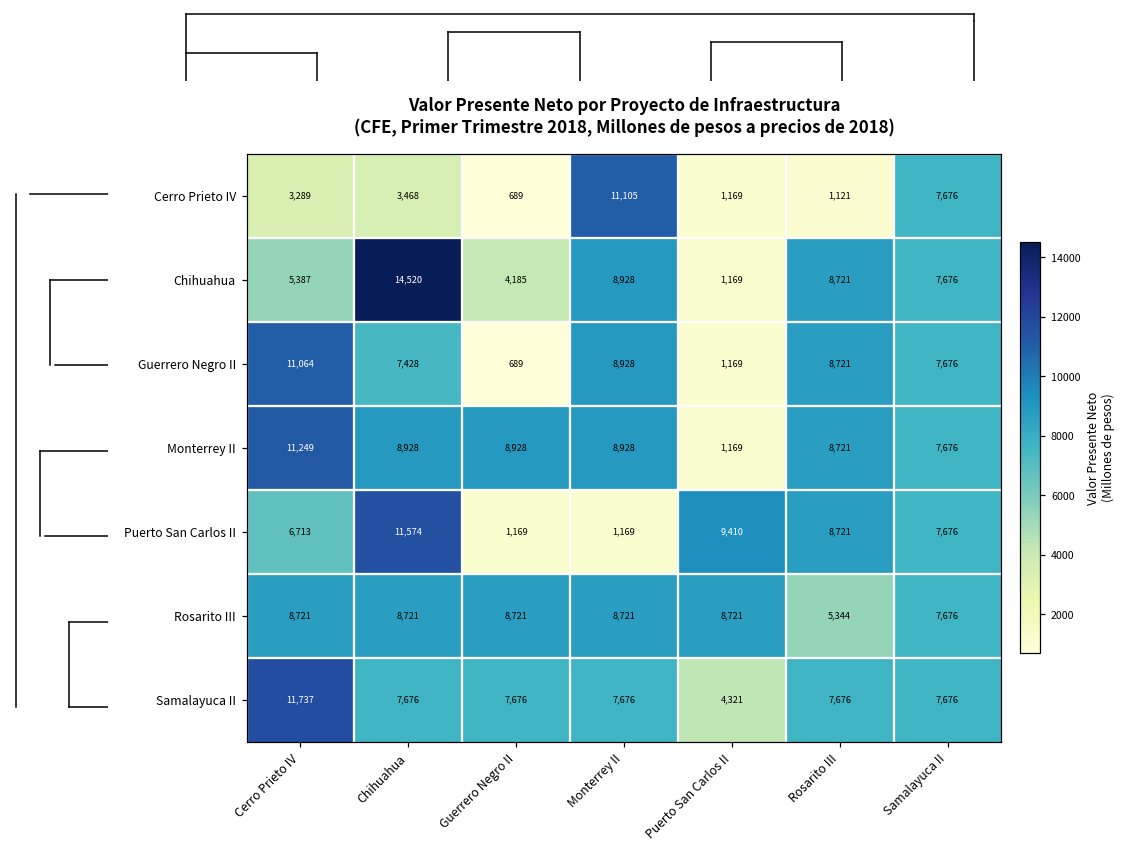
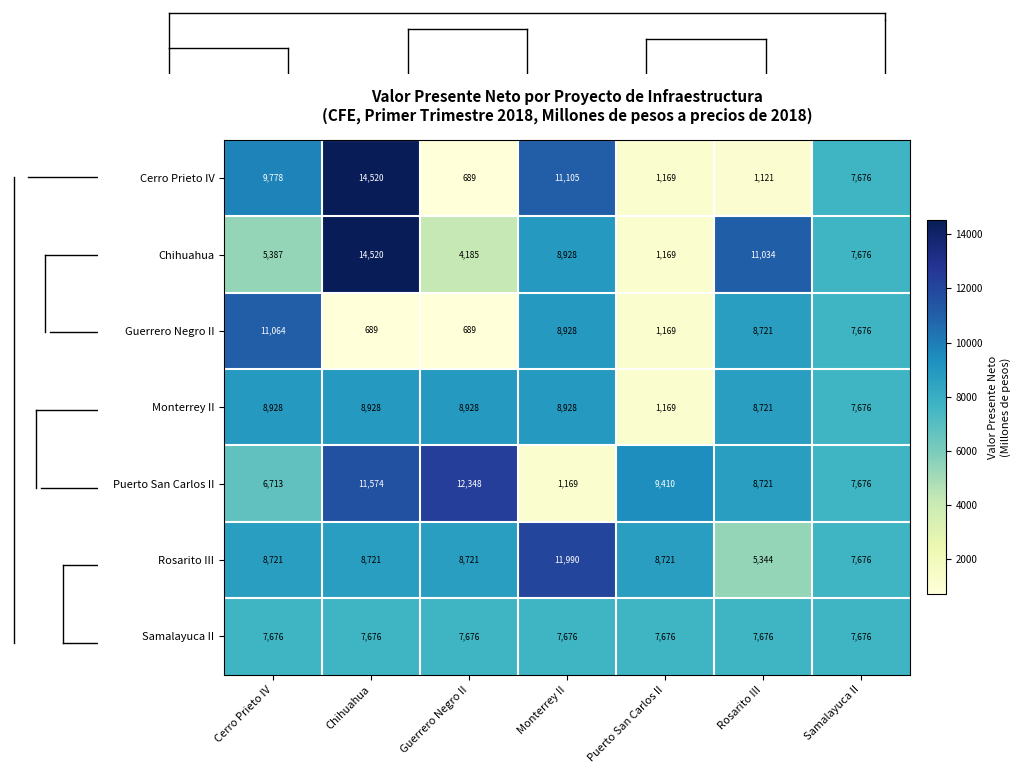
Valor Presente Neto por Proyecto de Infraestructura (CFE, Primer Trimestre 2018, Millones de pesos a precios de 2018), Cerro Prieto IV, Cerro Prieto IV: 3,289 -> 9,778
Valor Presente Neto por Proyecto de Infraestructura (CFE, Primer Trimestre 2018, Millones de pesos a precios de 2018), Cerro Prieto IV, Chihuahua: 3,468 -> 14,520
Valor Presente Neto por Proyecto de Infraestructura (CFE, Primer Trimestre 2018, Millones de pesos a precios de 2018), Chihuahua, Rosarito III: 8,721 -> 11,034
Valor Presente Neto por Proyecto de Infraestructura (CFE, Primer Trimestre 2018, Millones de pesos a precios de 2018), Guerrero Negro II, Chihuahua: 7,428 -> 689
Valor Presente Neto por Proyecto de Infraestructura (CFE, Primer Trimestre 2018, Millones de pesos a precios de 2018), Monterrey II, Cerro Prieto IV: 11,249 -> 8,928
Valor Presente Neto por Proyecto de Infraestructura (CFE, Primer Trimestre 2018, Millones de pesos a precios de 2018), Puerto San Carlos II, Guerrero Negro II: 1,169 -> 12,348
Valor Presente Neto por Proyecto de Infraestructura (CFE, Primer Trimestre 2018, Millones de pesos a precios de 2018), Rosarito III, Monterrey II: 8,721 -> 11,990
Valor Presente Neto por Proyecto de Infraestructura (CFE, Primer Trimestre 2018, Millones de pesos a precios de 2018), Samalayuca II, Cerro Prieto IV: 11,737 -> 7,676
Valor Presente Neto por Proyecto de Infraestructura (CFE, Primer Trimestre 2018, Millones de pesos a precios de 2018), Samalayuca II, Puerto San Carlos II: 4,321 -> 7,676
